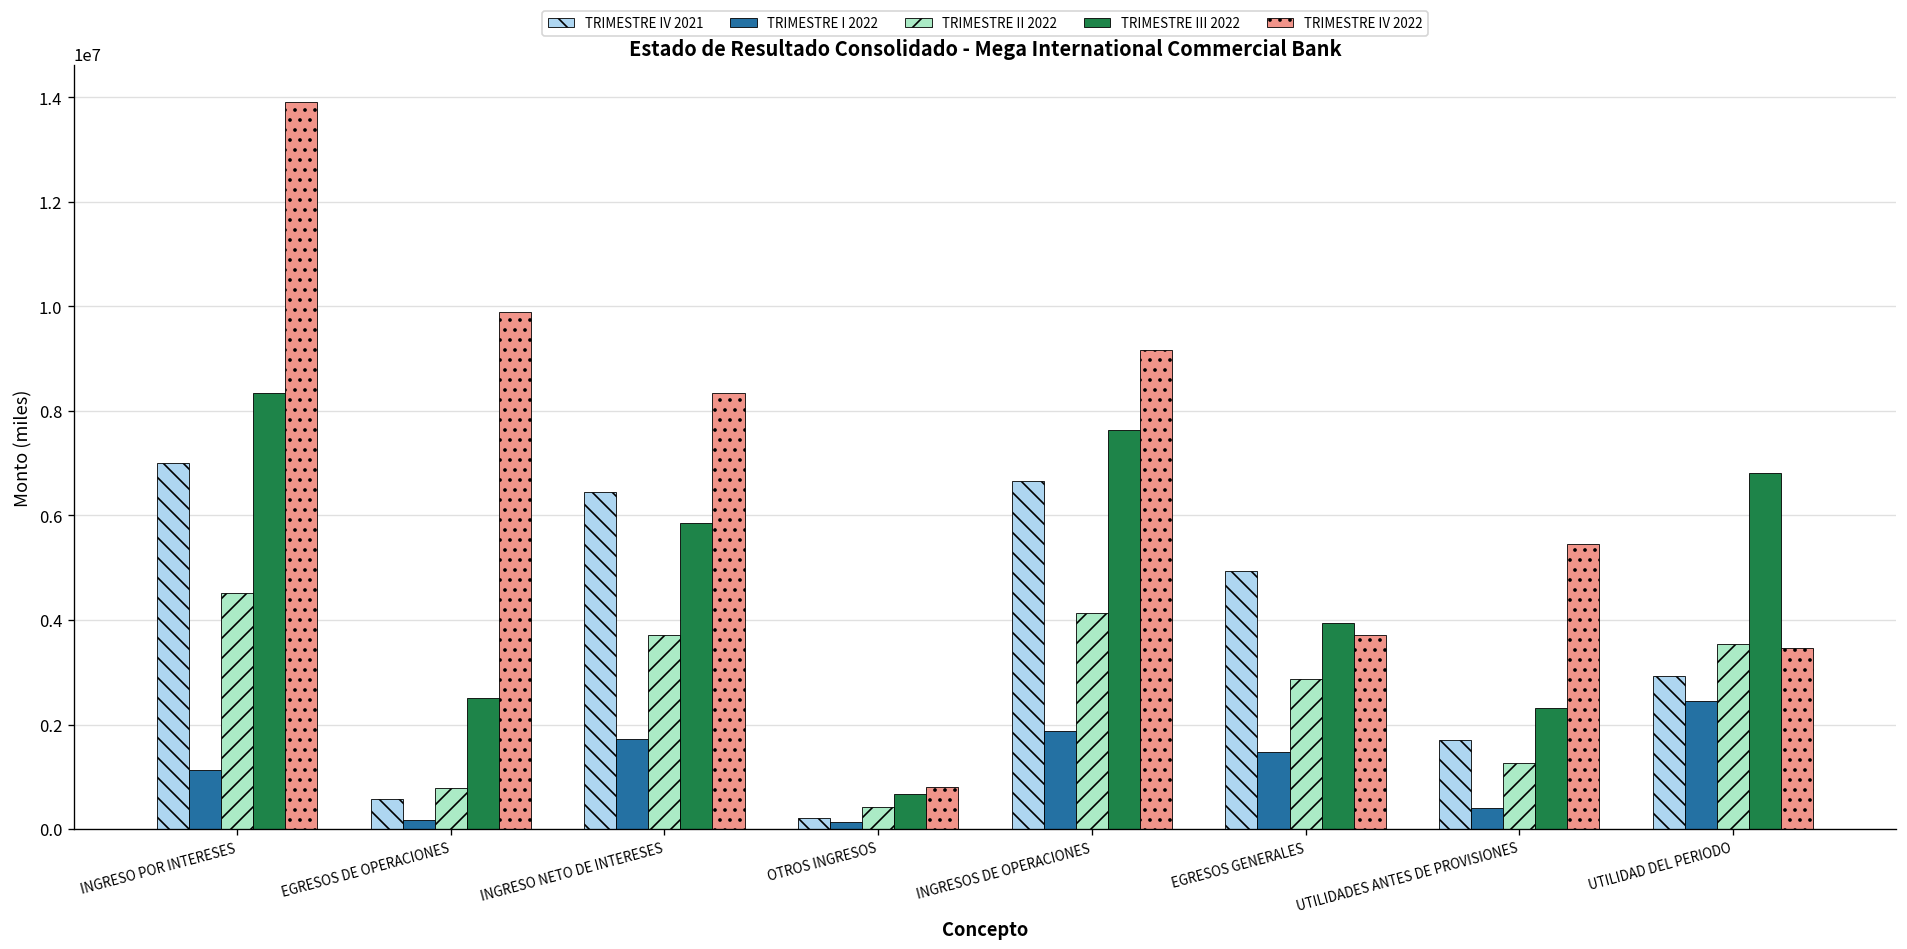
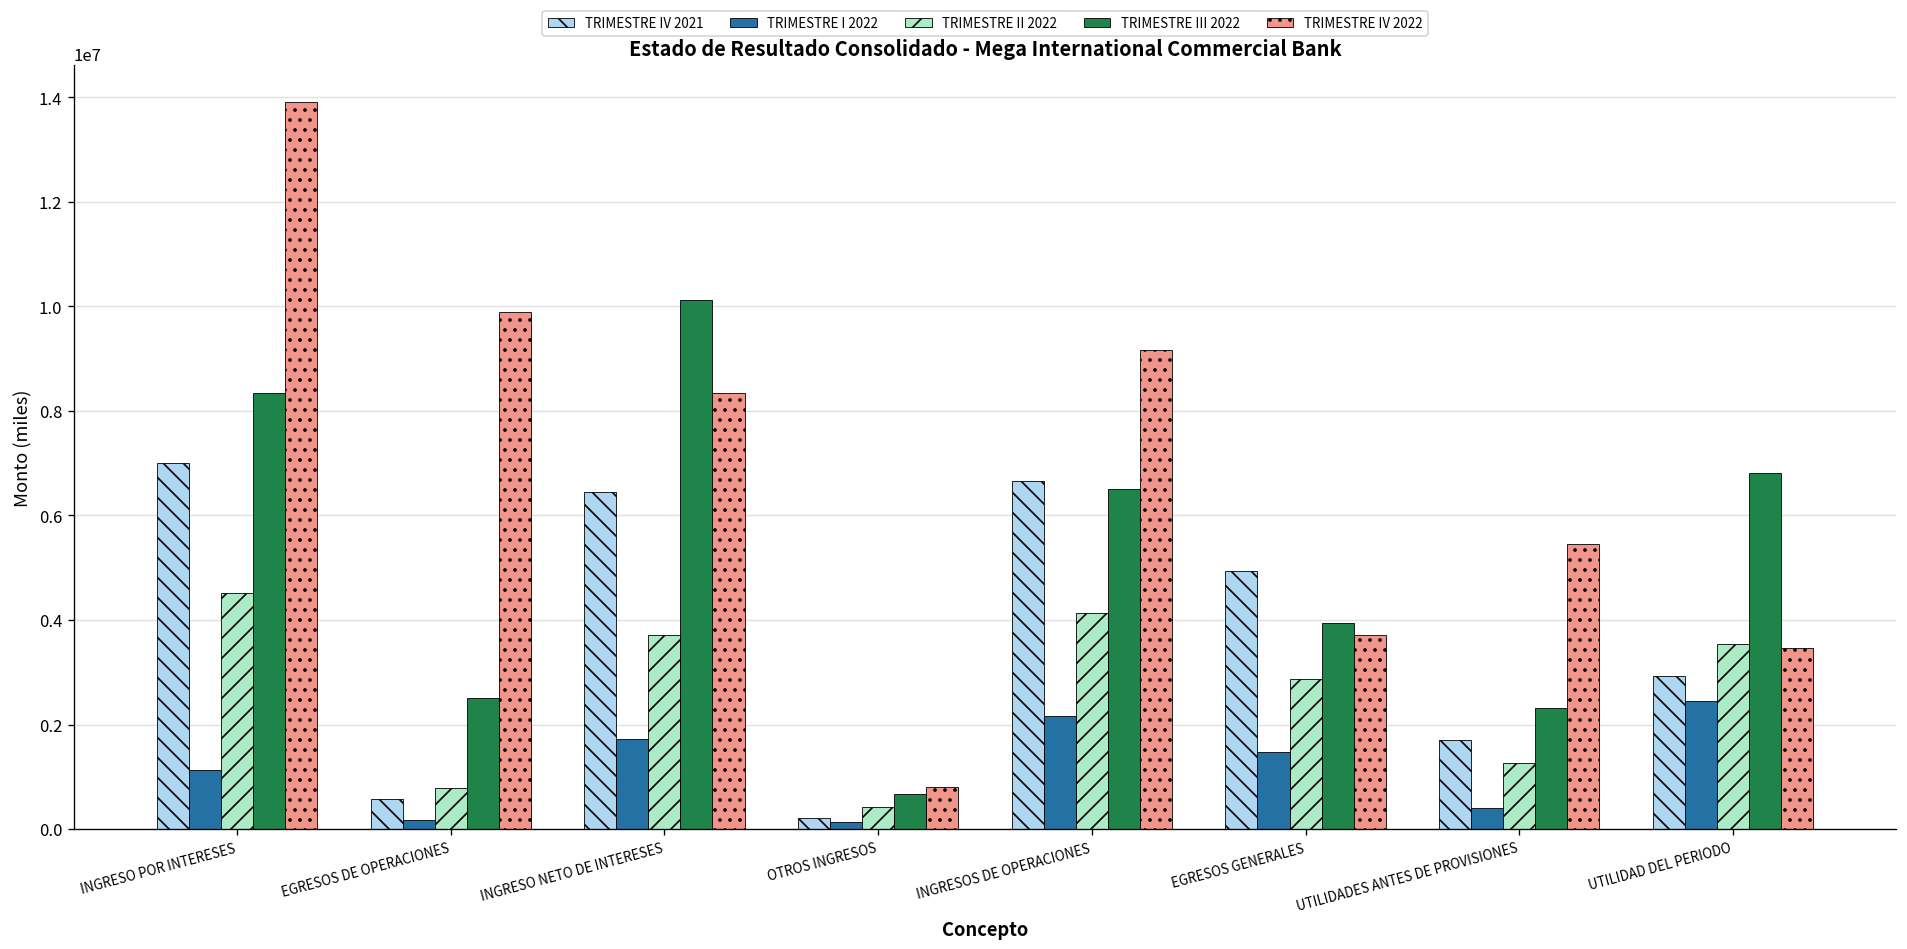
TRIMESTRE III 2022, INGRESO NETO DE INTERESES: 5800000 -> 10100000
TRIMESTRE I 2022, INGRESOS DE OPERACIONES: 1900000 -> 2200000
TRIMESTRE III 2022, INGRESOS DE OPERACIONES: 7600000 -> 6500000
